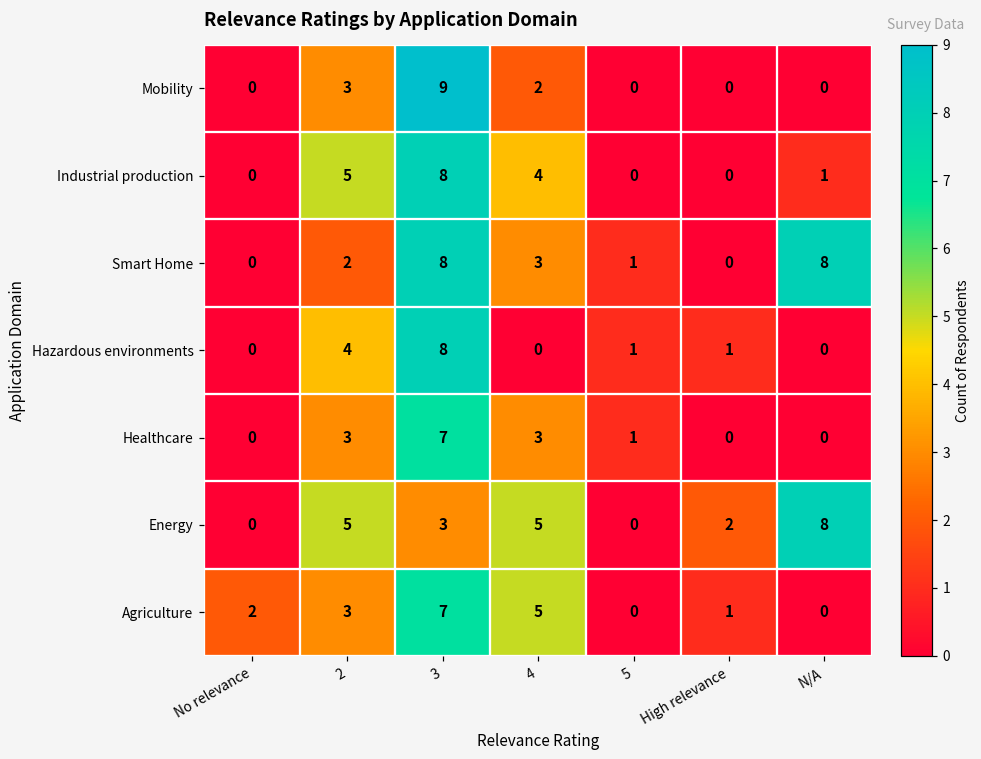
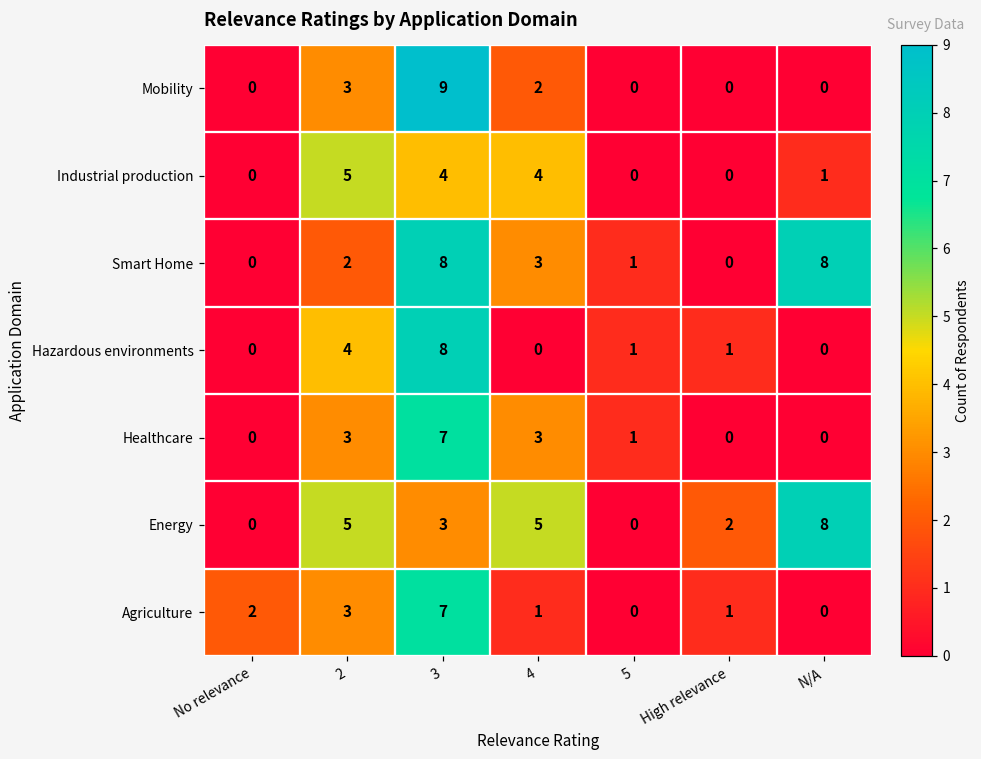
Industrial production, 3: 8 -> 4
Agriculture, 4: 5 -> 1
